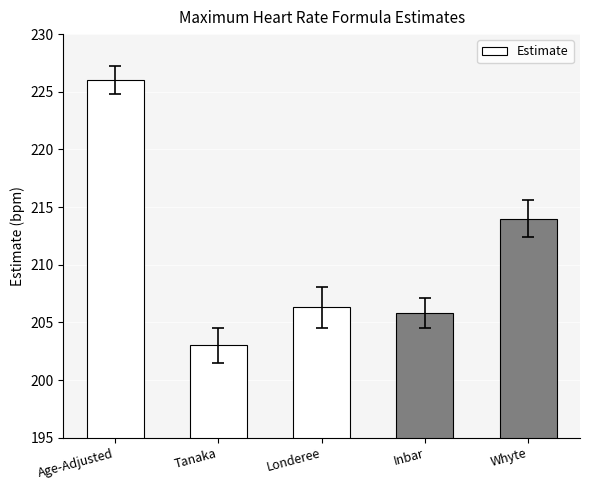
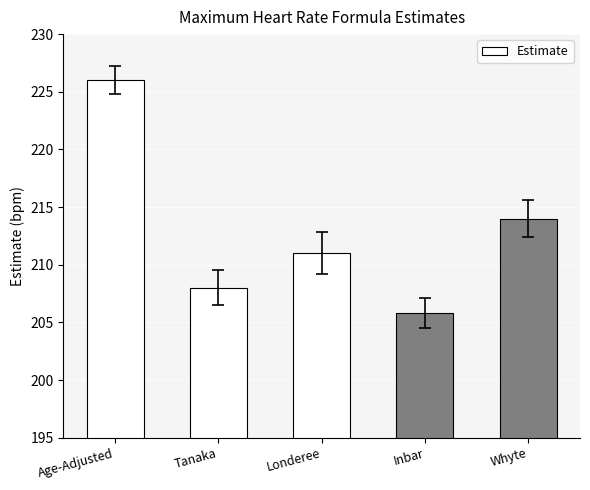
Estimate, Tanaka: 203 -> 208
Estimate, Londeree: 206.3 -> 211.0
